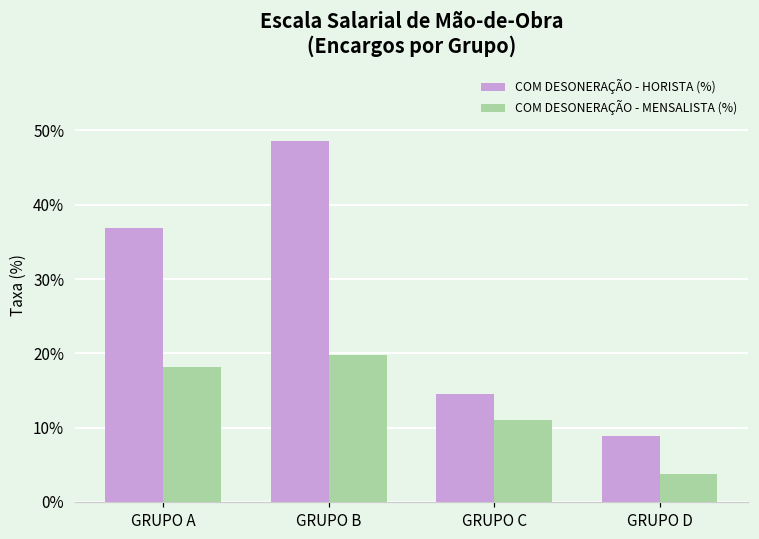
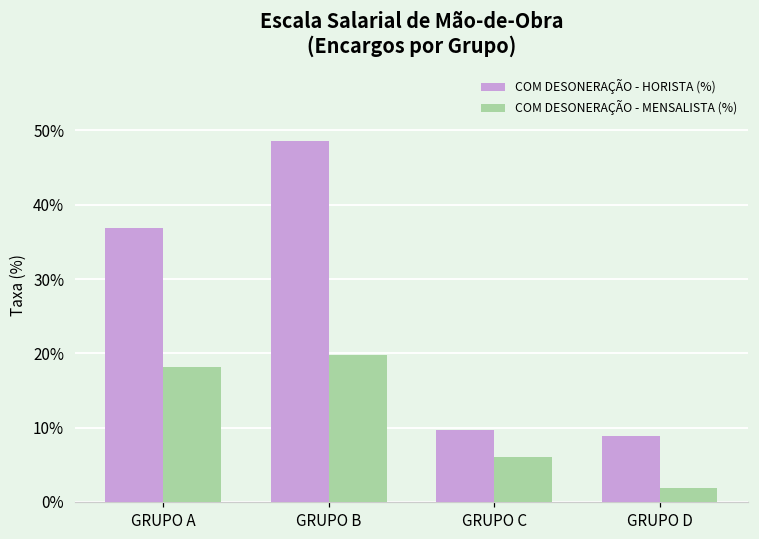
COM DESONERAÇÃO - HORISTA (%), GRUPO C: 15% -> 10%
COM DESONERAÇÃO - MENSALISTA (%), GRUPO C: 11% -> 6%
COM DESONERAÇÃO - MENSALISTA (%), GRUPO D: 4% -> 2%
